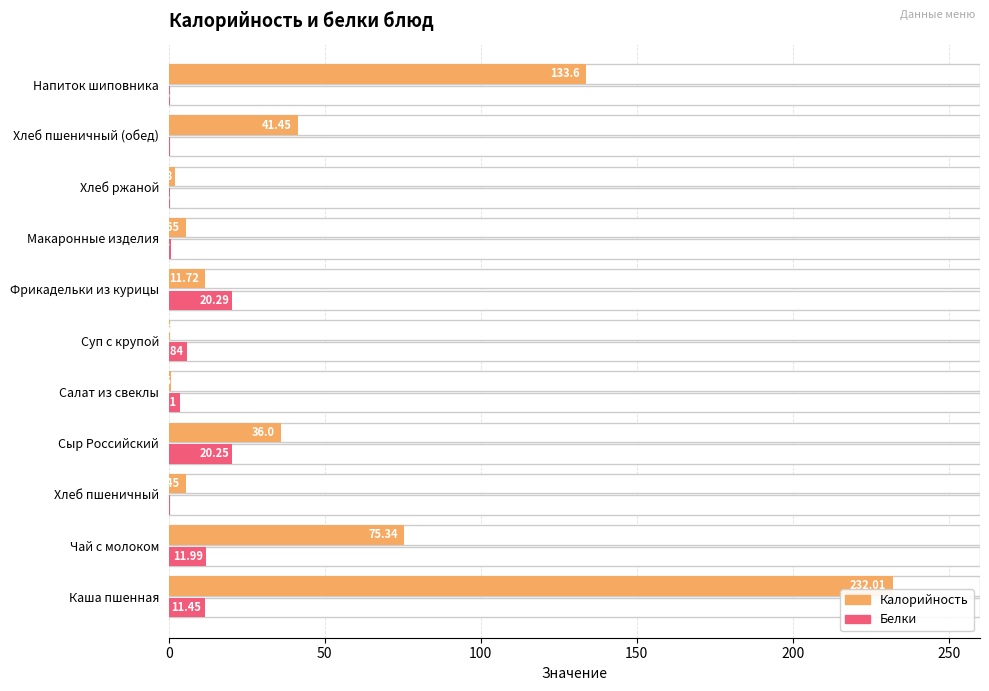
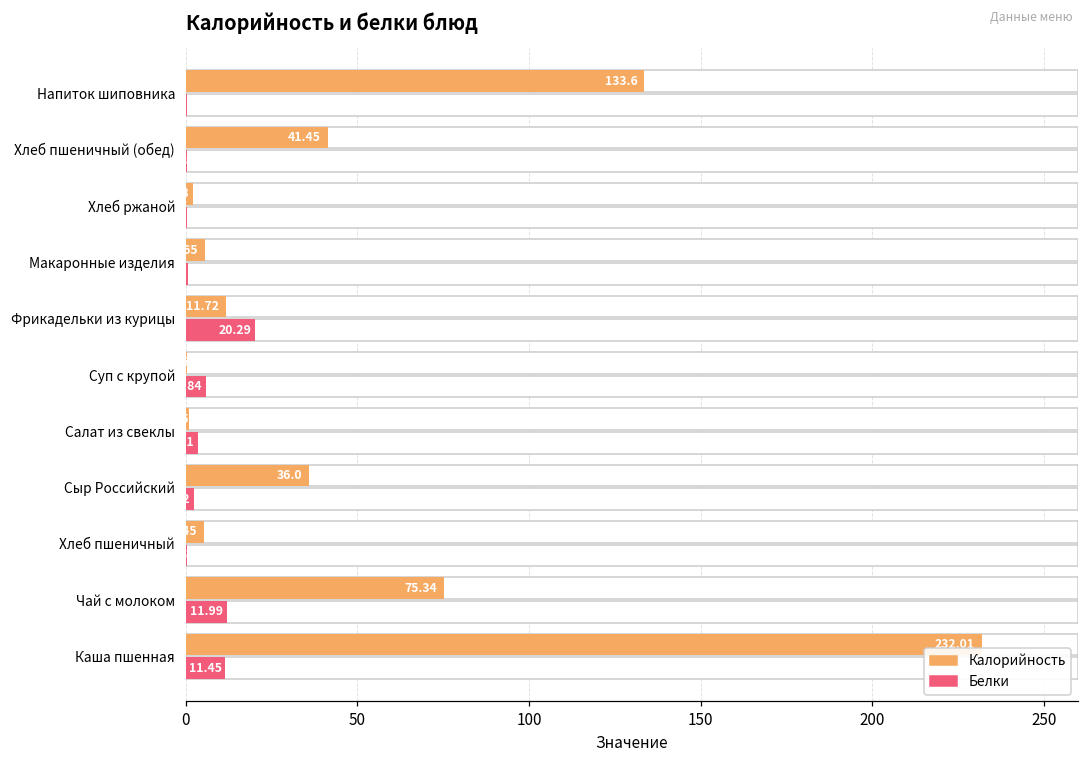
Белки, Сыр Российский: 20 -> 2
